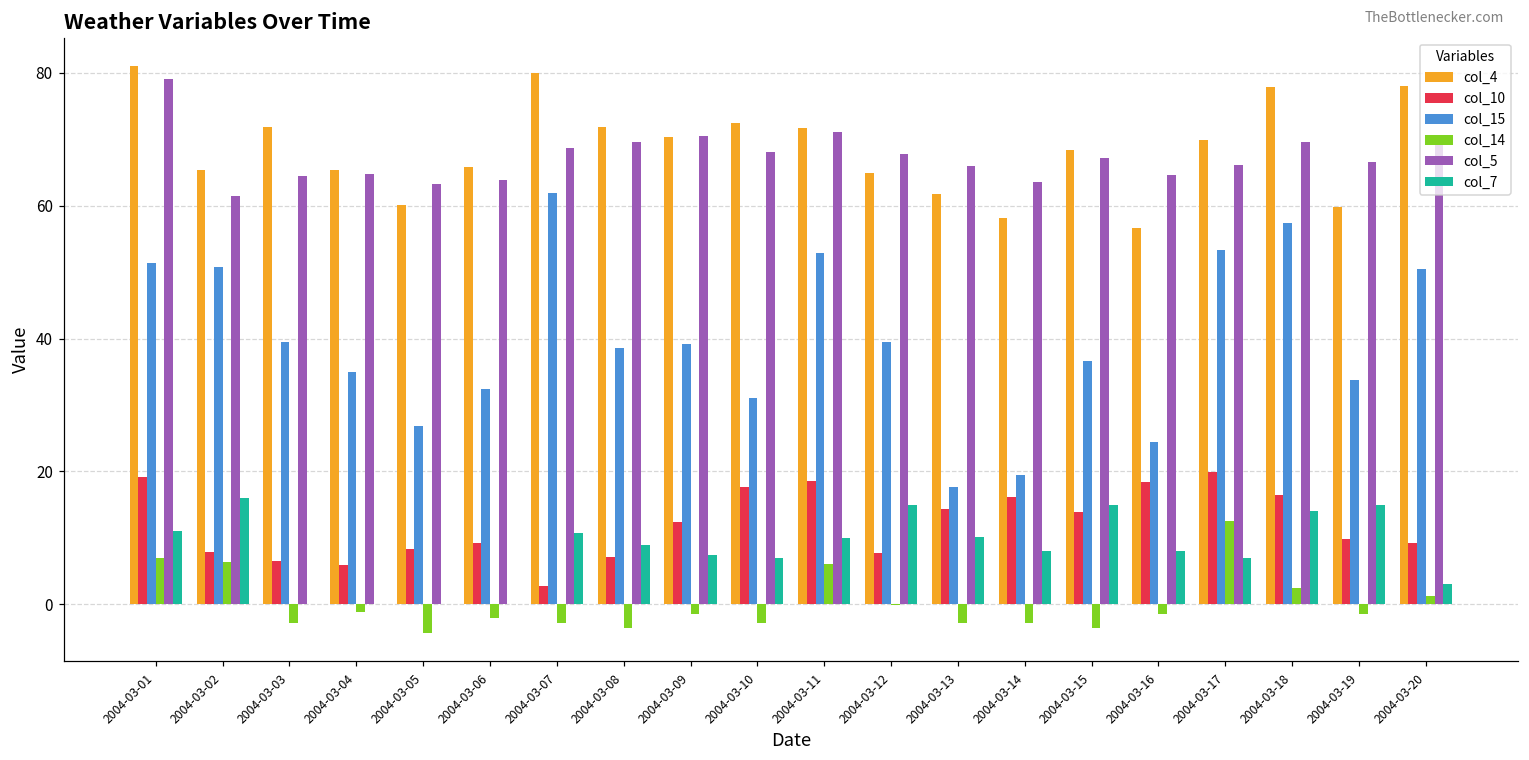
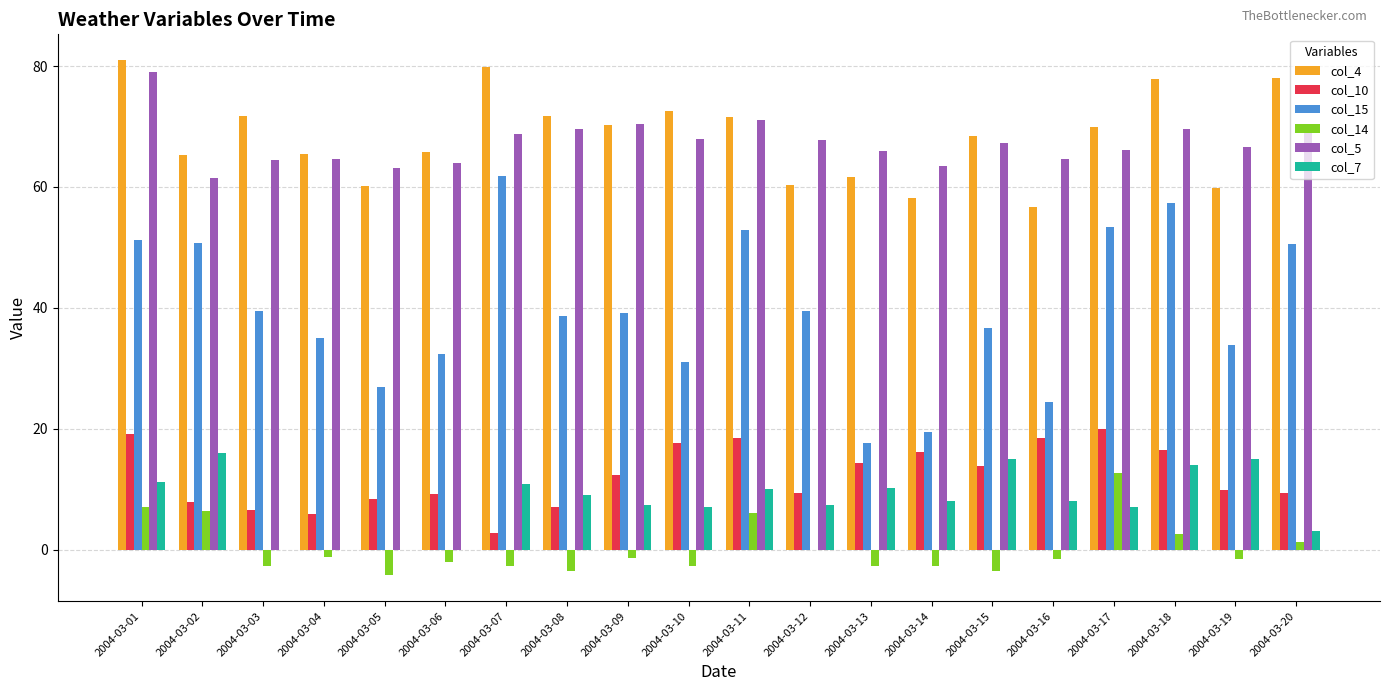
col_4, 2004-03-12: 65 -> 60
col_10, 2004-03-12: 8 -> 9
col_7, 2004-03-12: 15 -> 7
